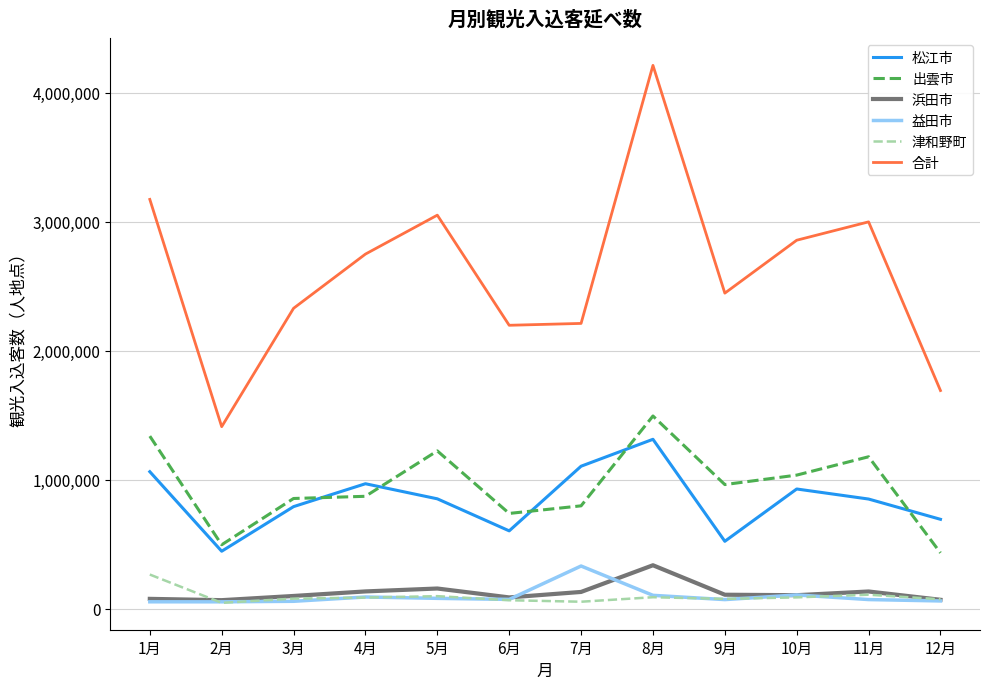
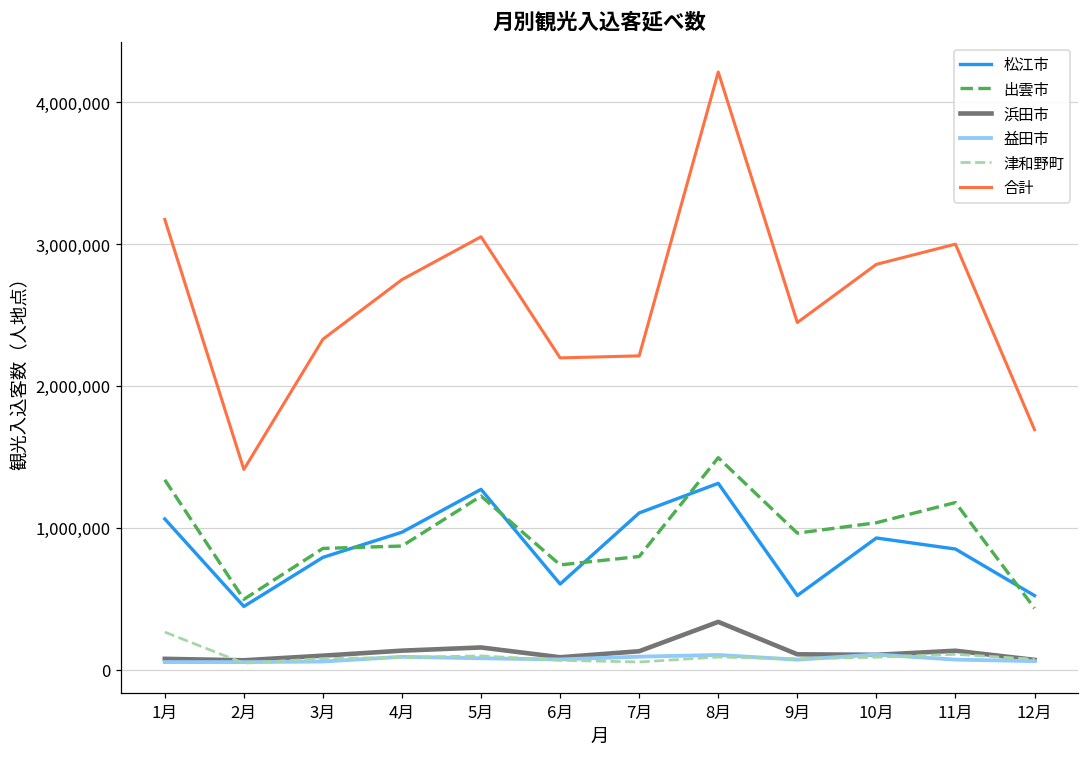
松江市, 5月: 850,000 -> 1,270,000
益田市, 7月: 330,000 -> 90,000
松江市, 12月: 690,000 -> 520,000
